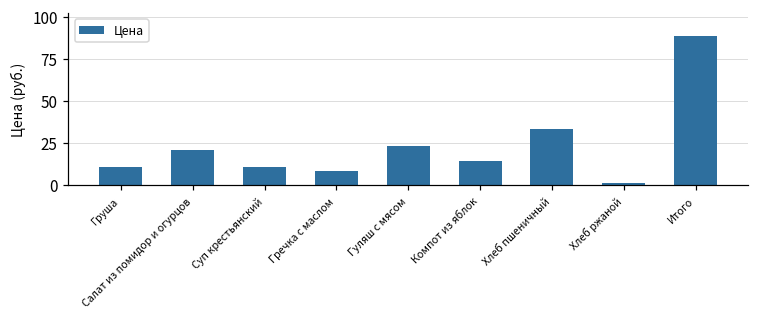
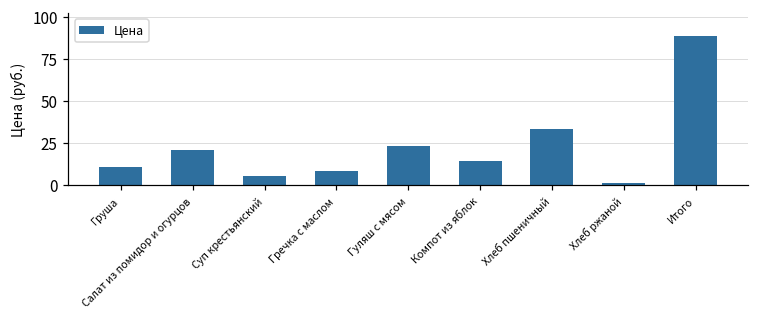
Суп крестьянский: 11 -> 6
